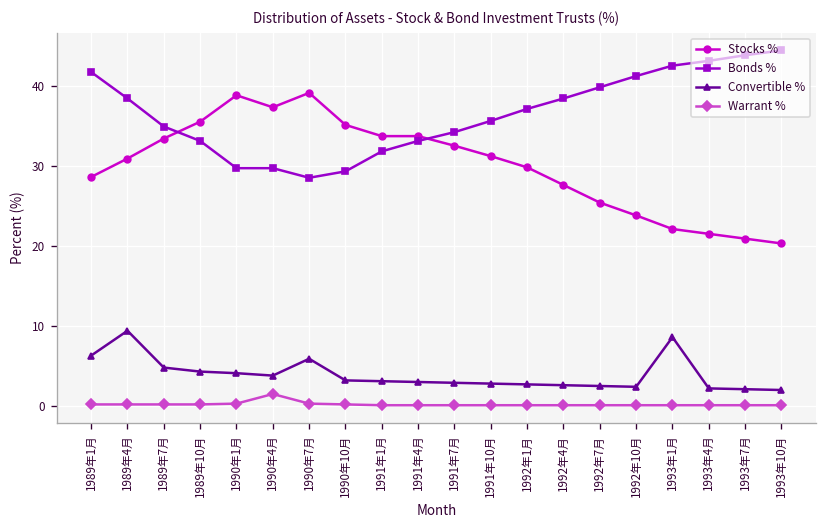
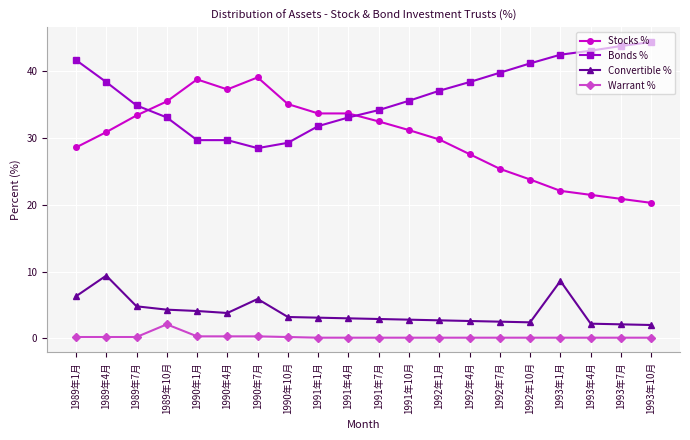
Warrant %, 1989年10月: 0 -> 2
Warrant %, 1990年4月: 2 -> 0
